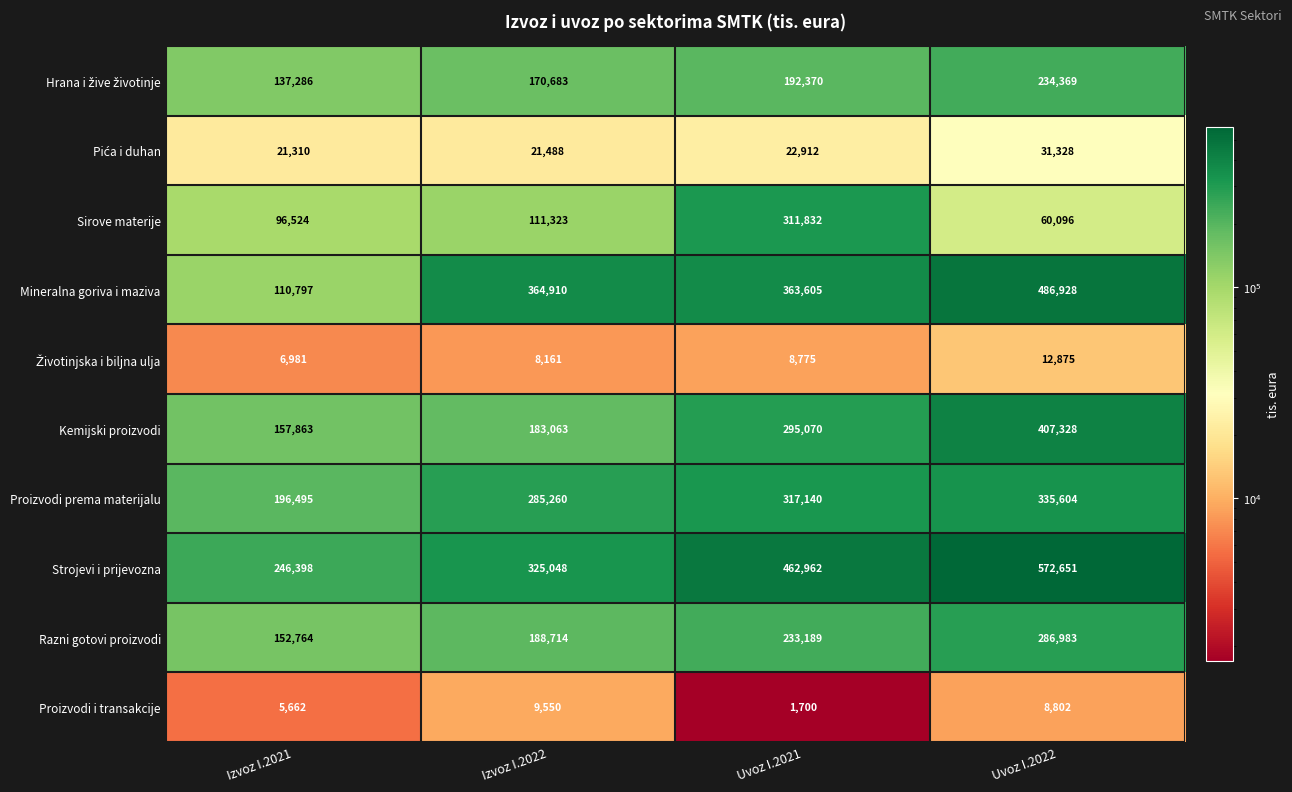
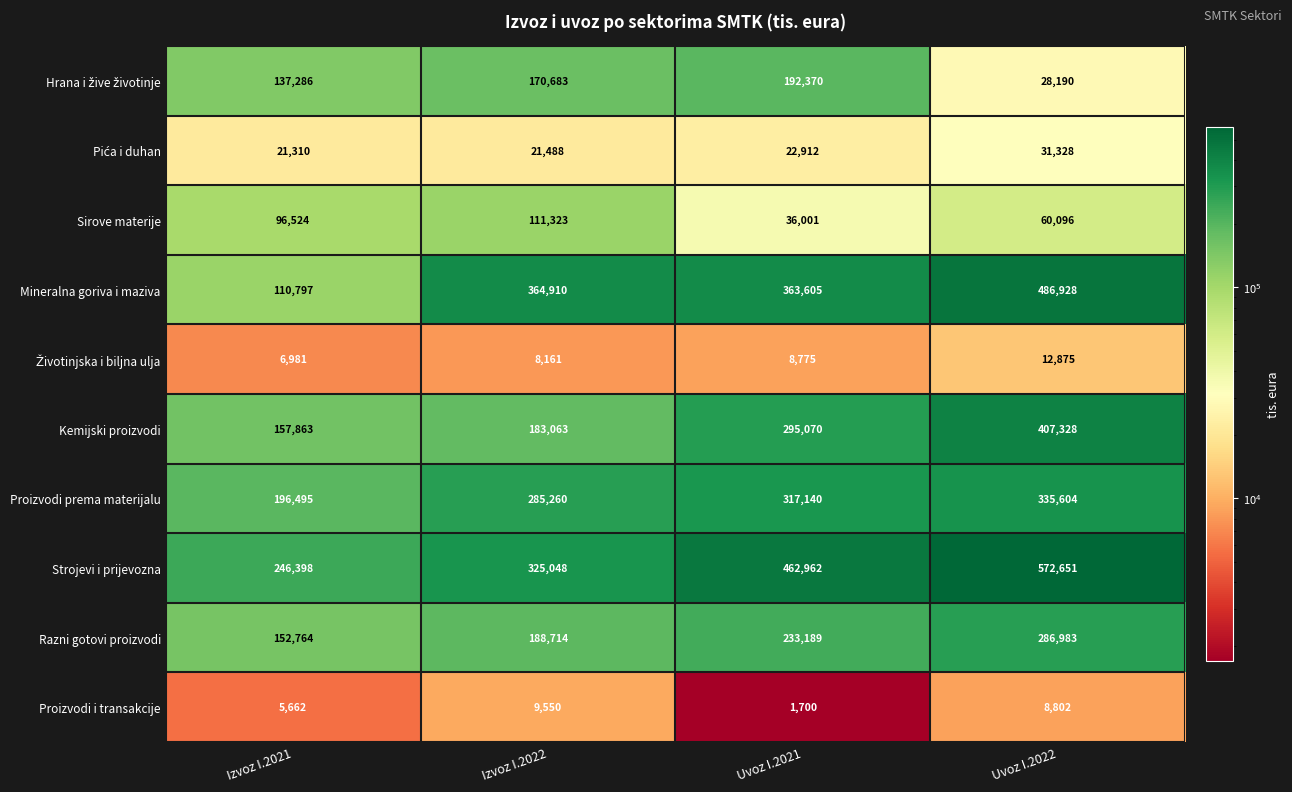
Hrana i žive životinje, Uvoz I.2022: 234,369 -> 28,190
Sirove materije, Uvoz I.2021: 311,832 -> 36,001
